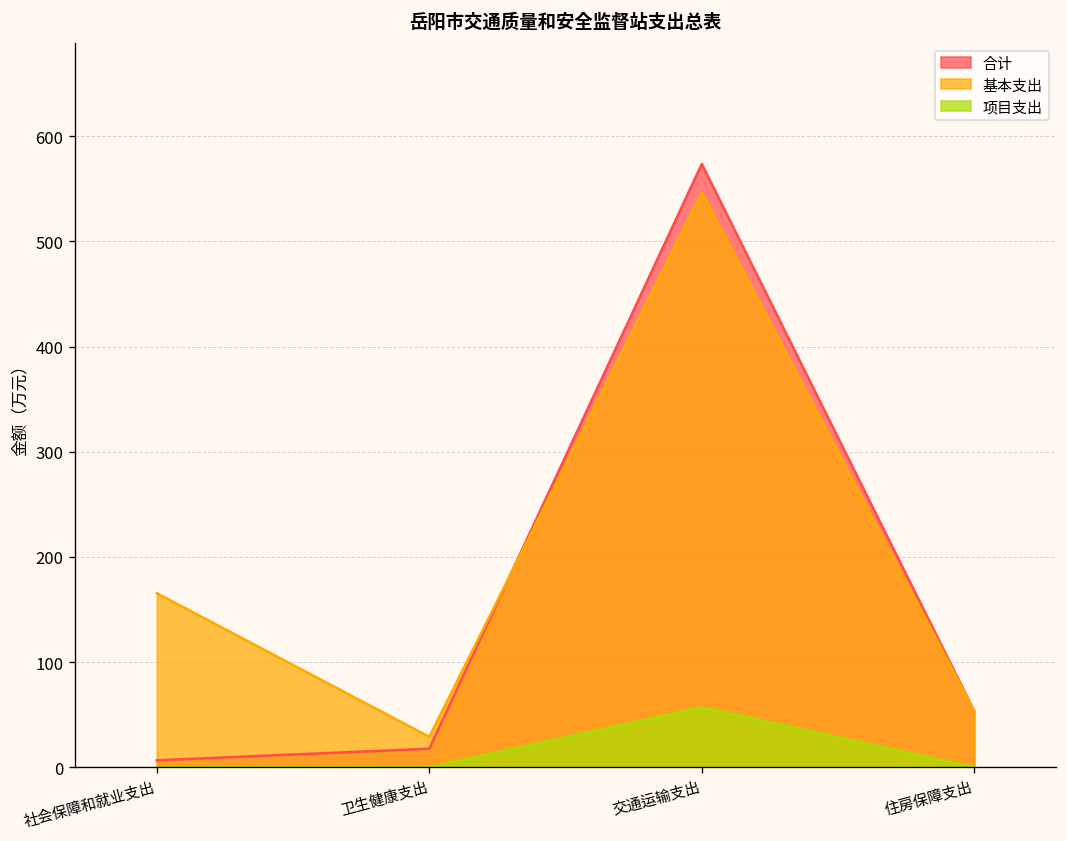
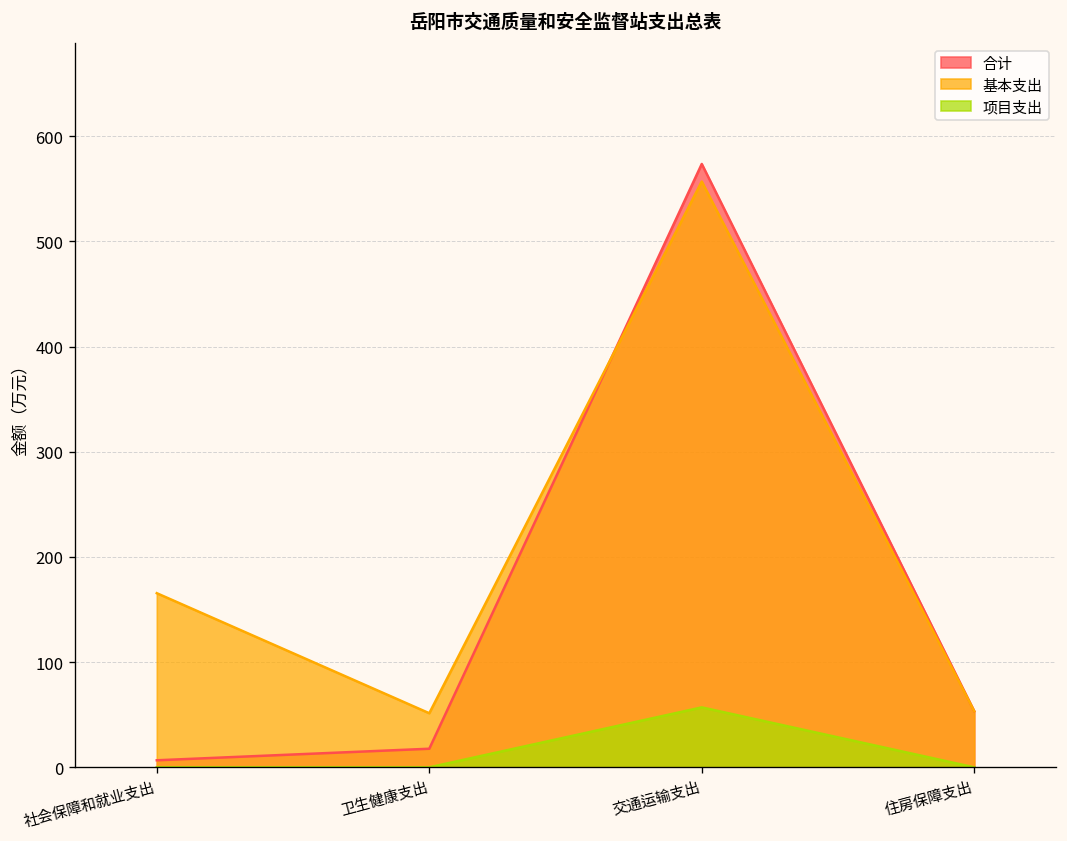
基本支出, 卫生健康支出: 30 -> 50
基本支出, 交通运输支出: 550 -> 560
